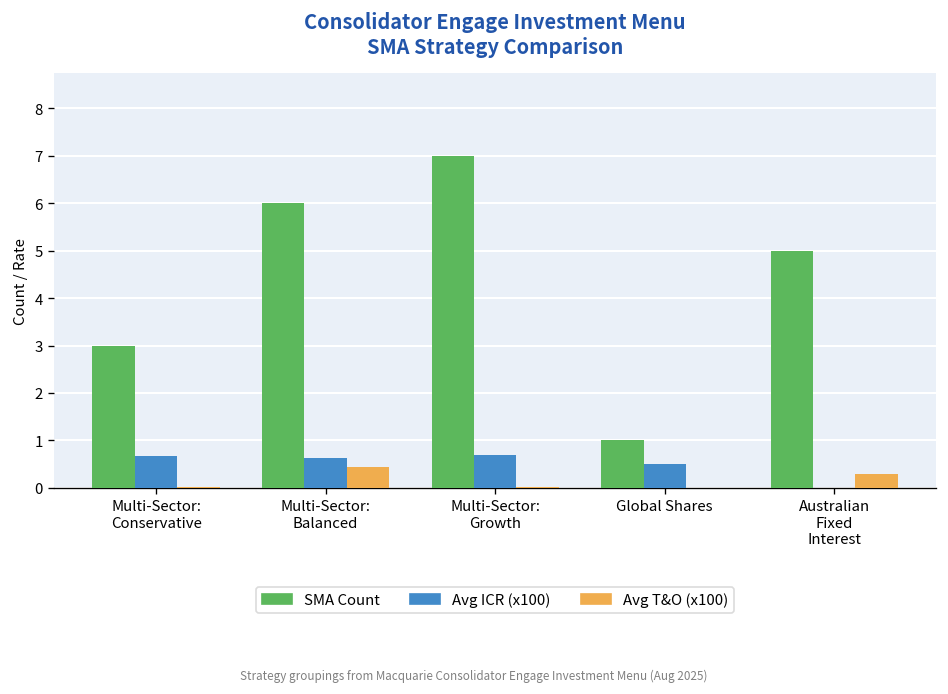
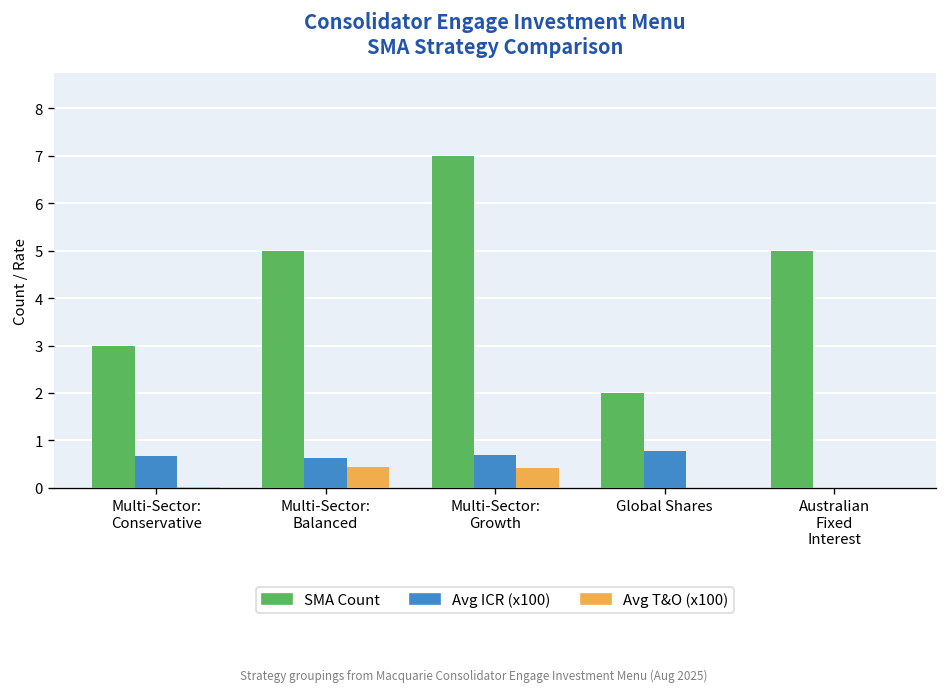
SMA Count, Multi-Sector: Balanced: 6 -> 5
Avg T&O (x100), Multi-Sector: Growth: 0.0 -> 0.4
SMA Count, Global Shares: 1 -> 2
Avg ICR (x100), Global Shares: 0.5 -> 0.8
Avg T&O (x100), Australian Fixed Interest: 0.3 -> 0.0
